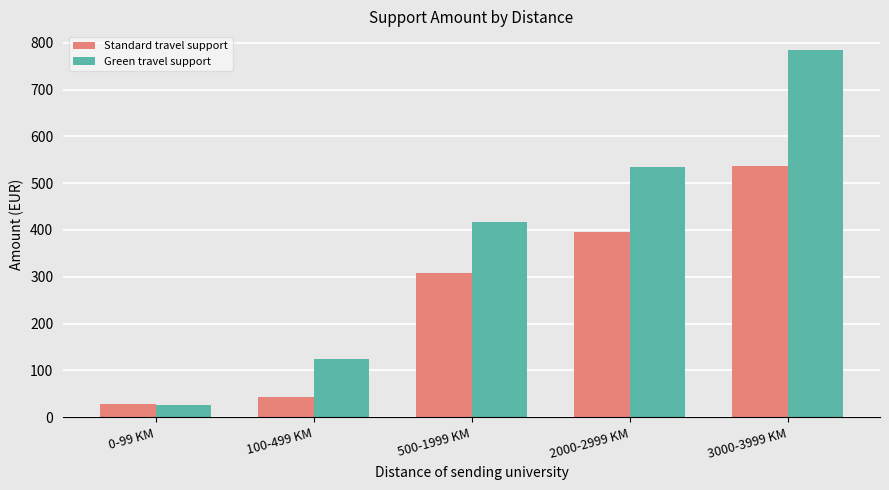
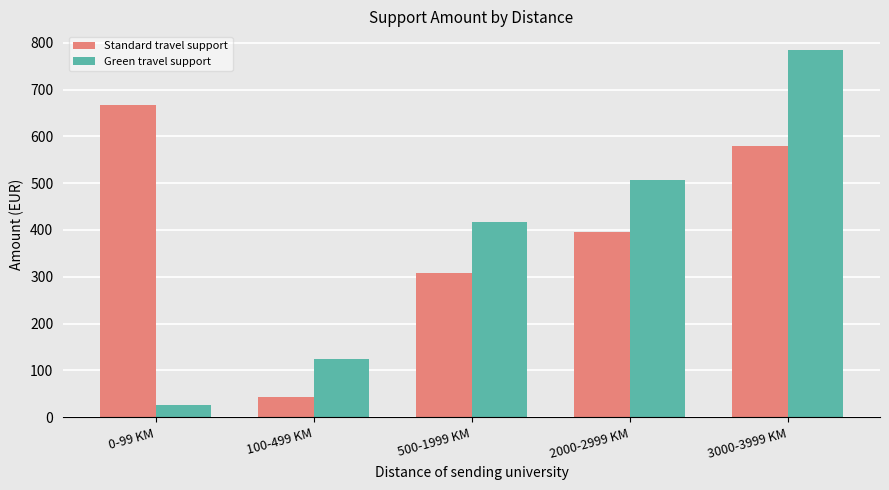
Standard travel support, 0-99 KM: 30 -> 670
Green travel support, 2000-2999 KM: 540 -> 510
Standard travel support, 3000-3999 KM: 540 -> 580
